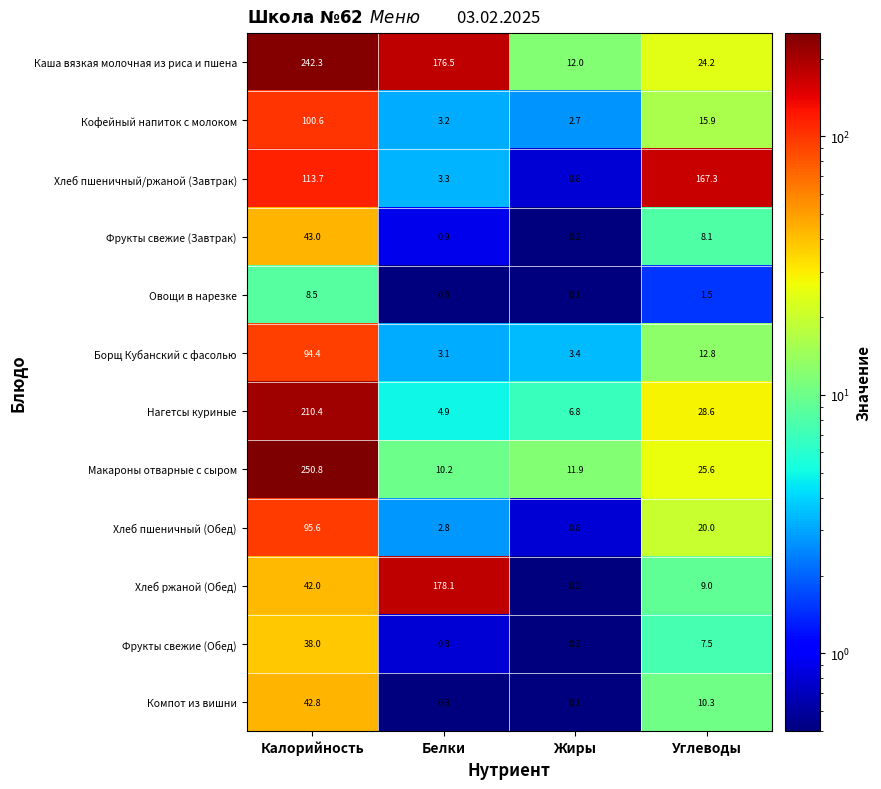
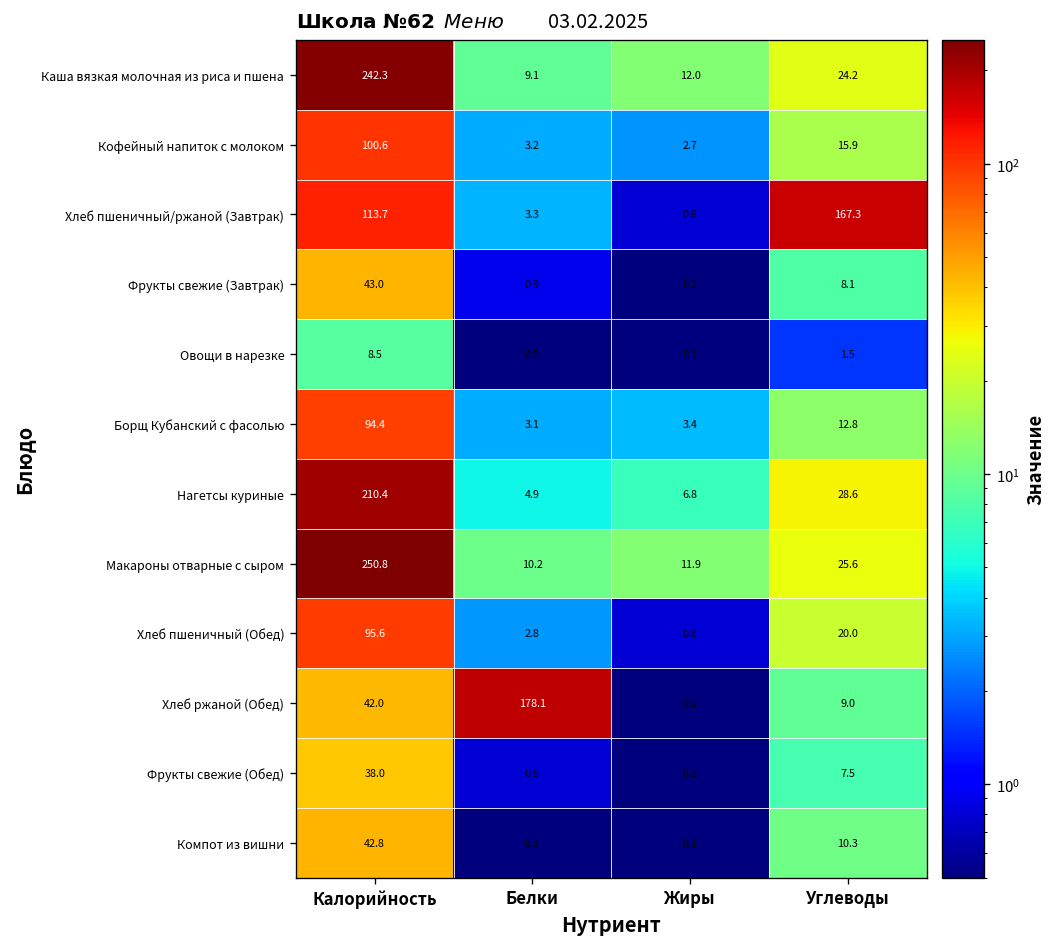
Каша вязкая молочная из риса и пшена, Белки: 176.5 -> 9.1
